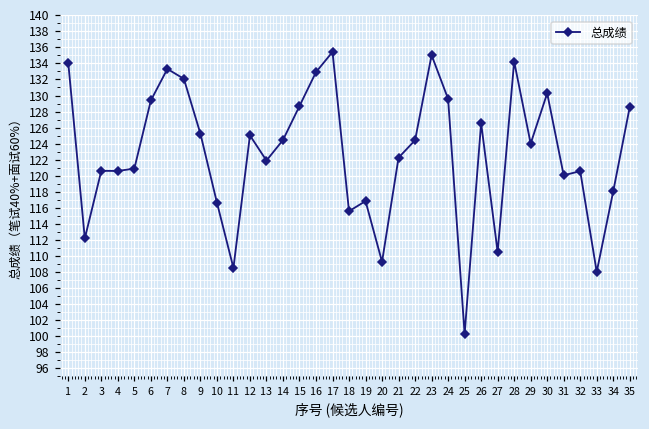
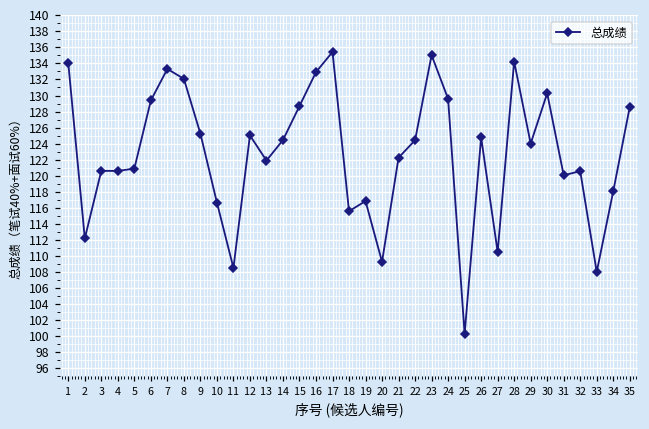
26: 127 -> 125
